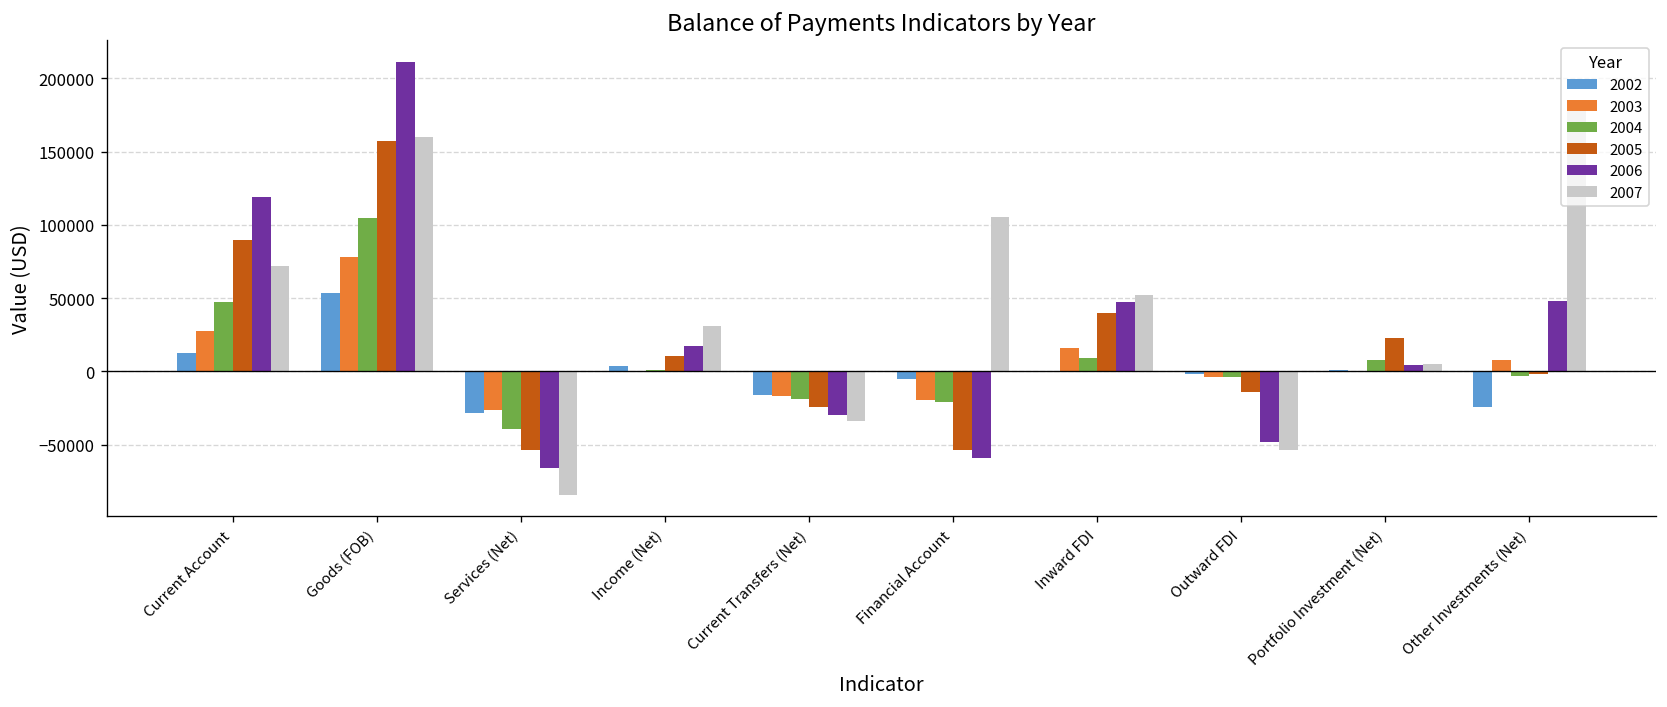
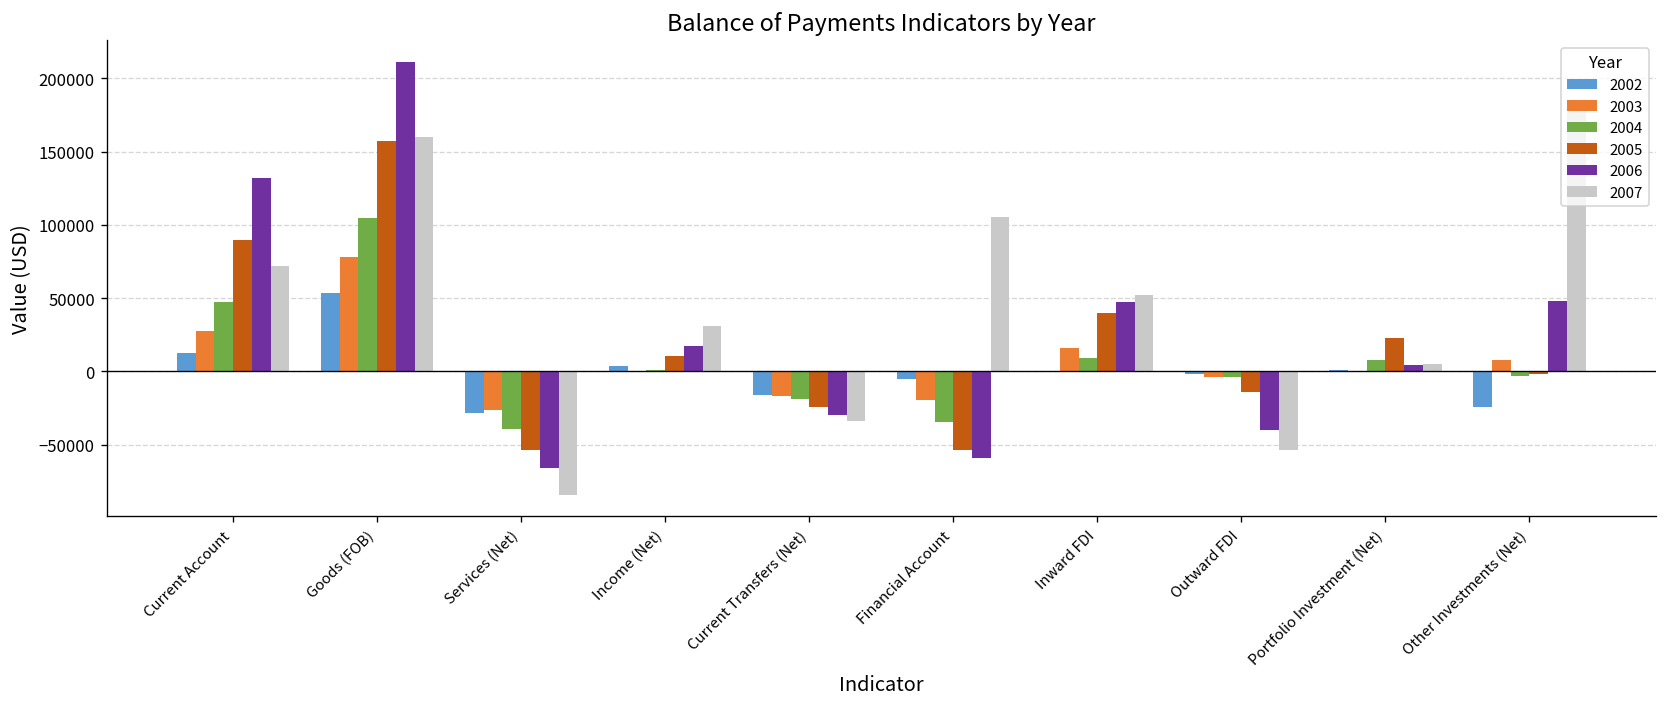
2006, Current Account: 119000 -> 132000
2004, Financial Account: -21000 -> -35000
2006, Outward FDI: -48000 -> -40000
